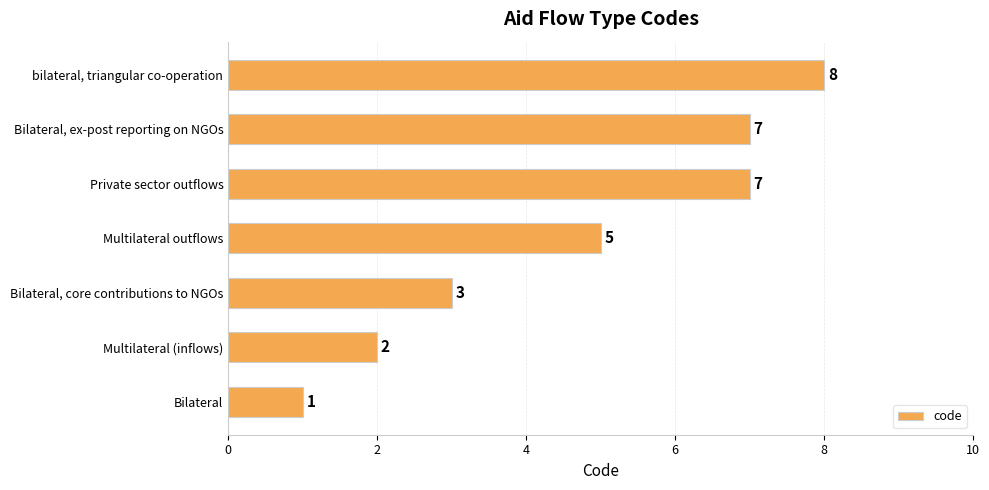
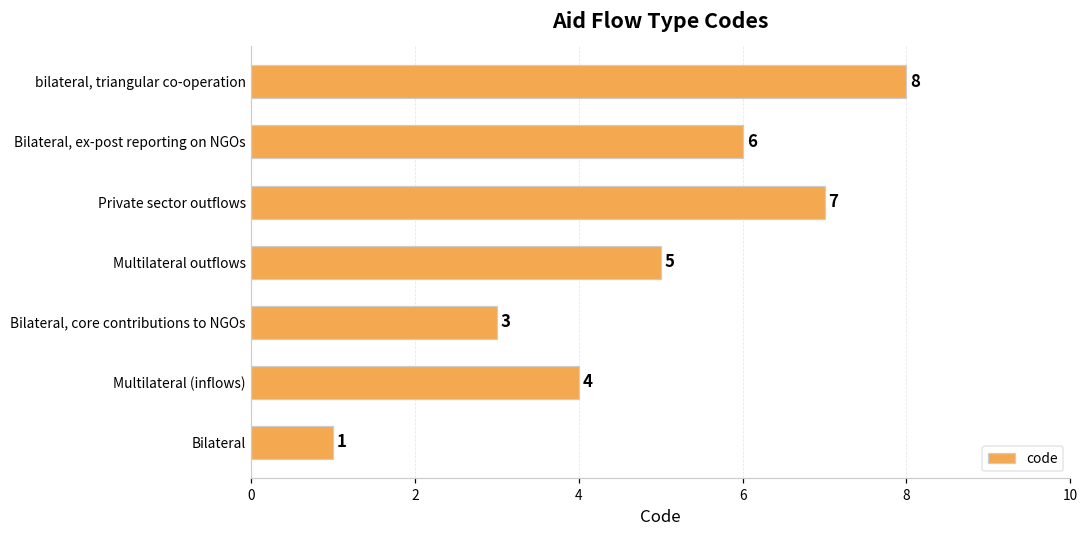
Bilateral, ex-post reporting on NGOs: 7 -> 6
Multilateral (inflows): 2 -> 4
